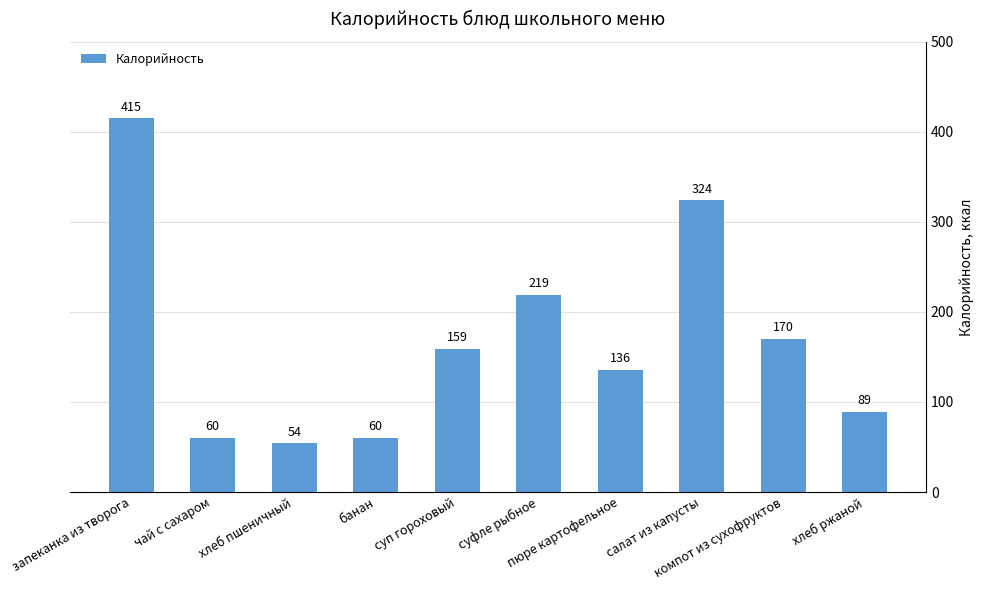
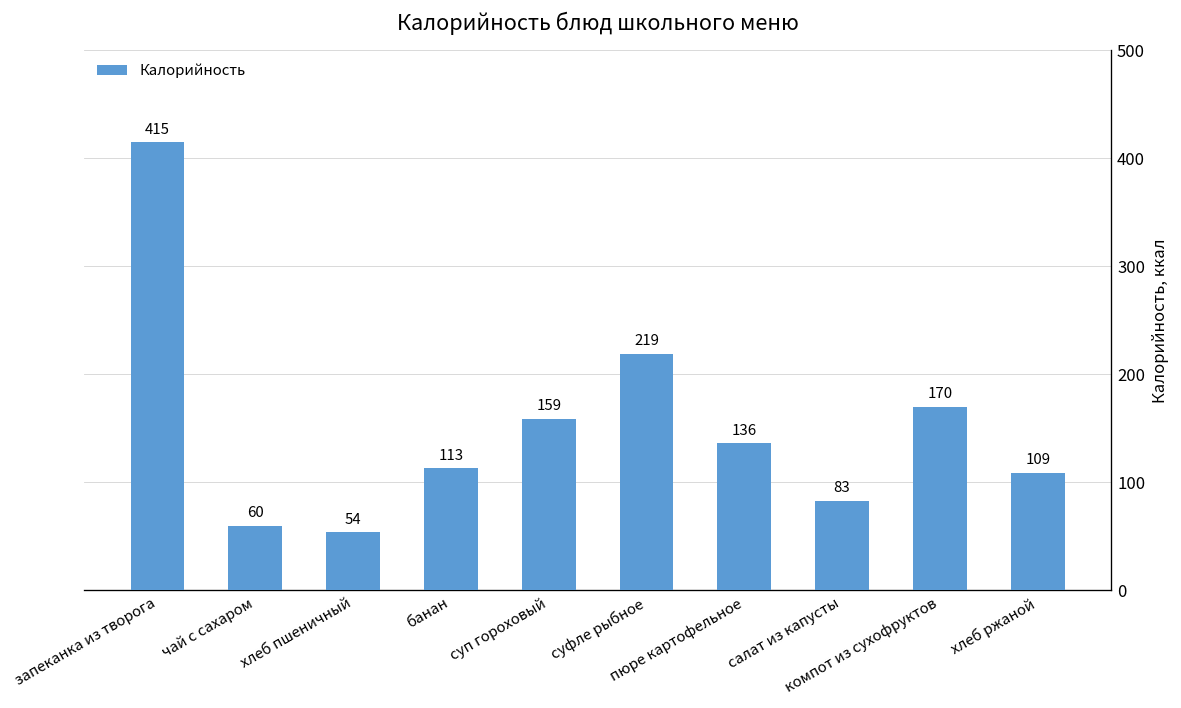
банан: 60 -> 113
салат из капусты: 324 -> 83
хлеб ржаной: 89 -> 109
